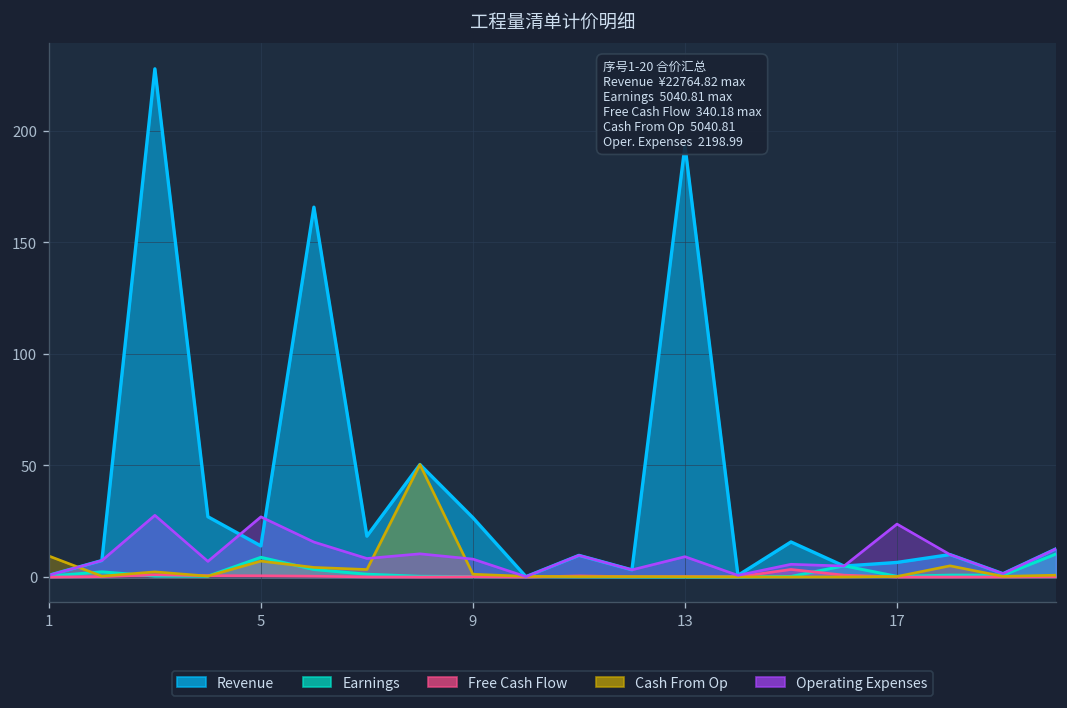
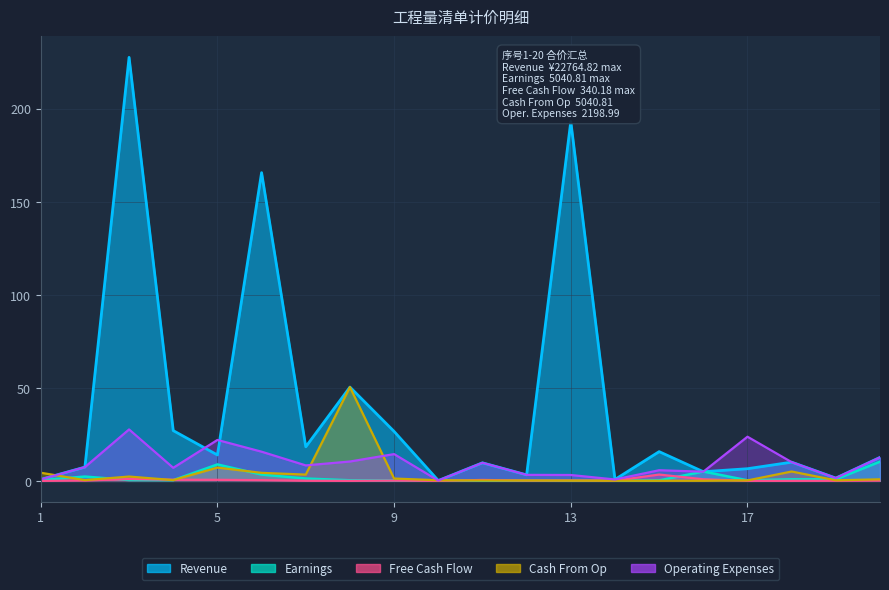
Cash From Op, 1: 9 -> 4
Operating Expenses, 5: 27 -> 22
Operating Expenses, 9: 8 -> 14
Operating Expenses, 13: 9 -> 3
